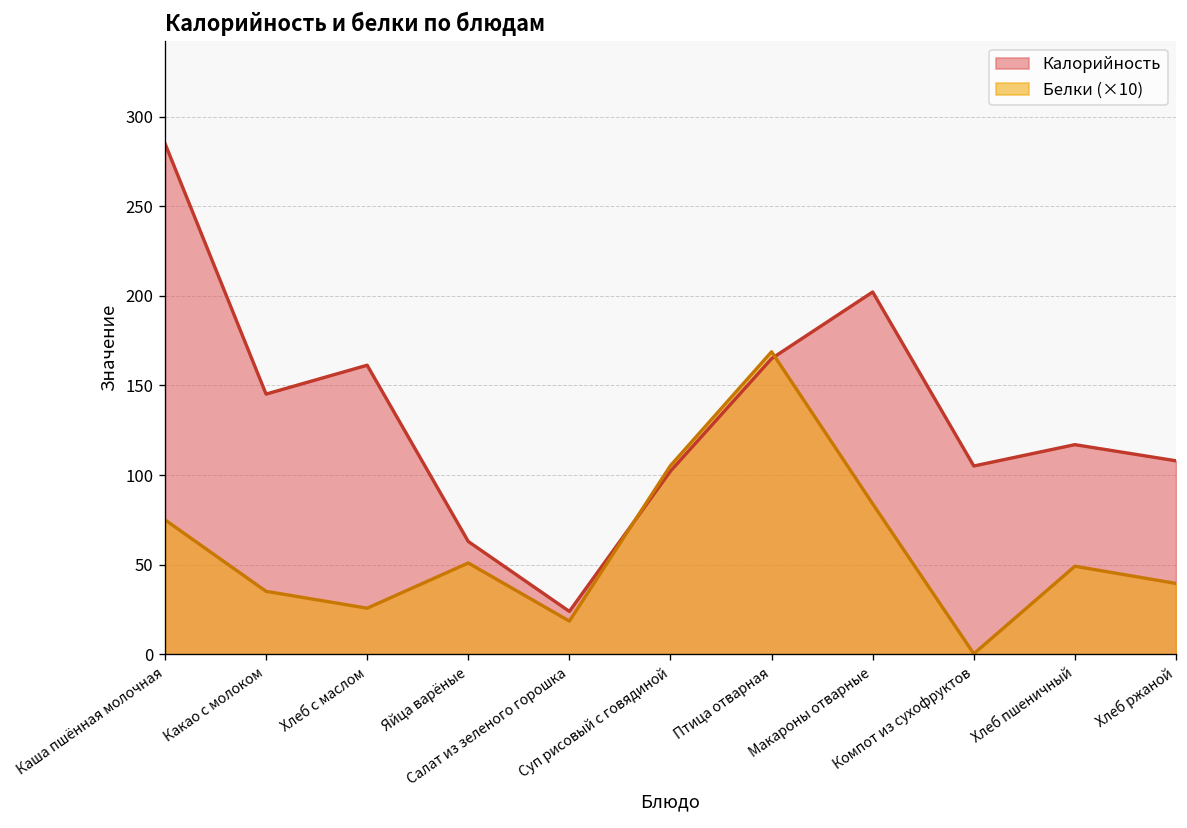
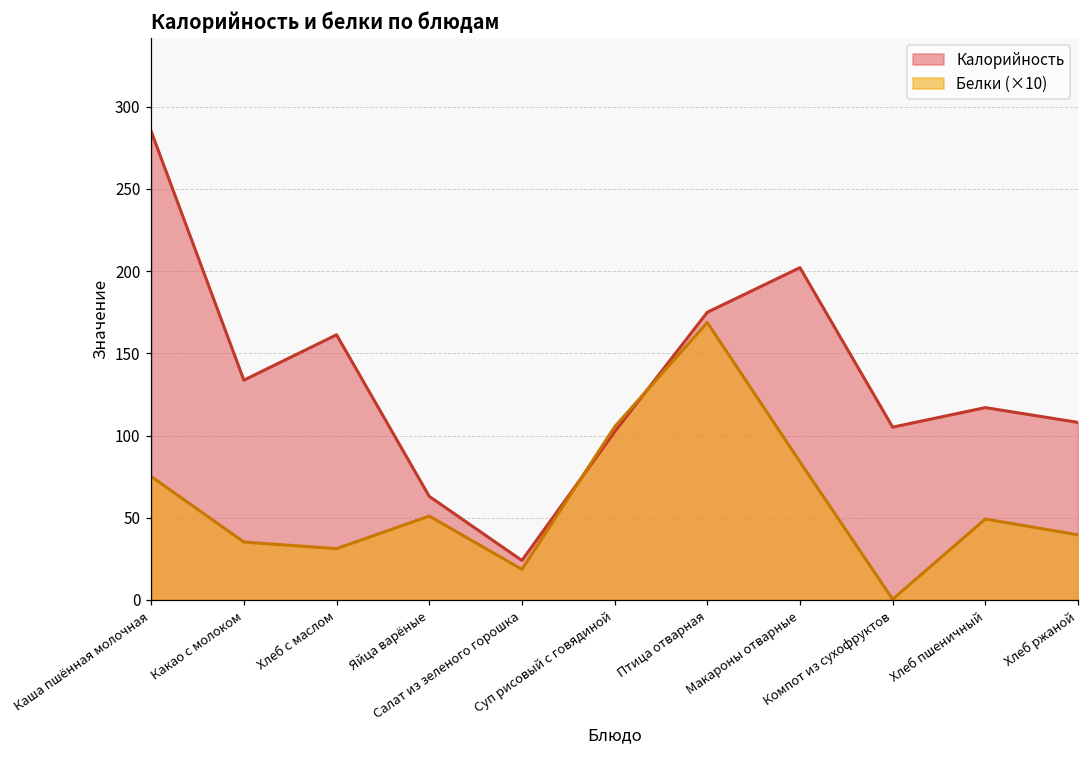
Калорийность, Какао с молоком: 145 -> 134
Белки (×10), Хлеб с маслом: 26 -> 31
Калорийность, Птица отварная: 165 -> 175
